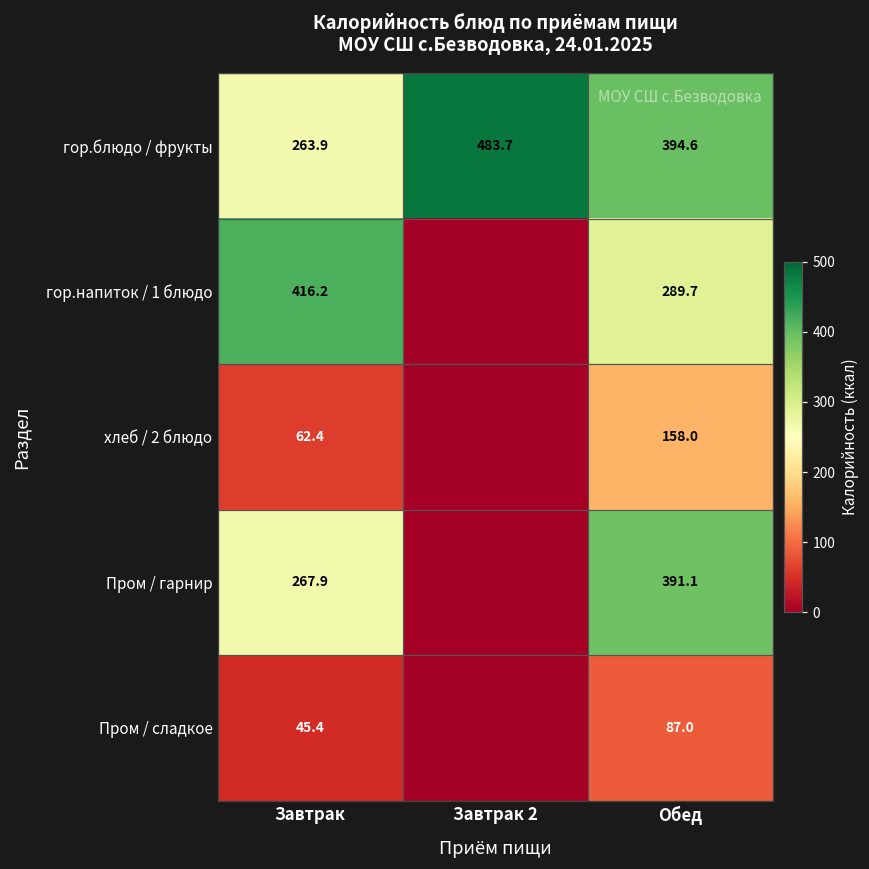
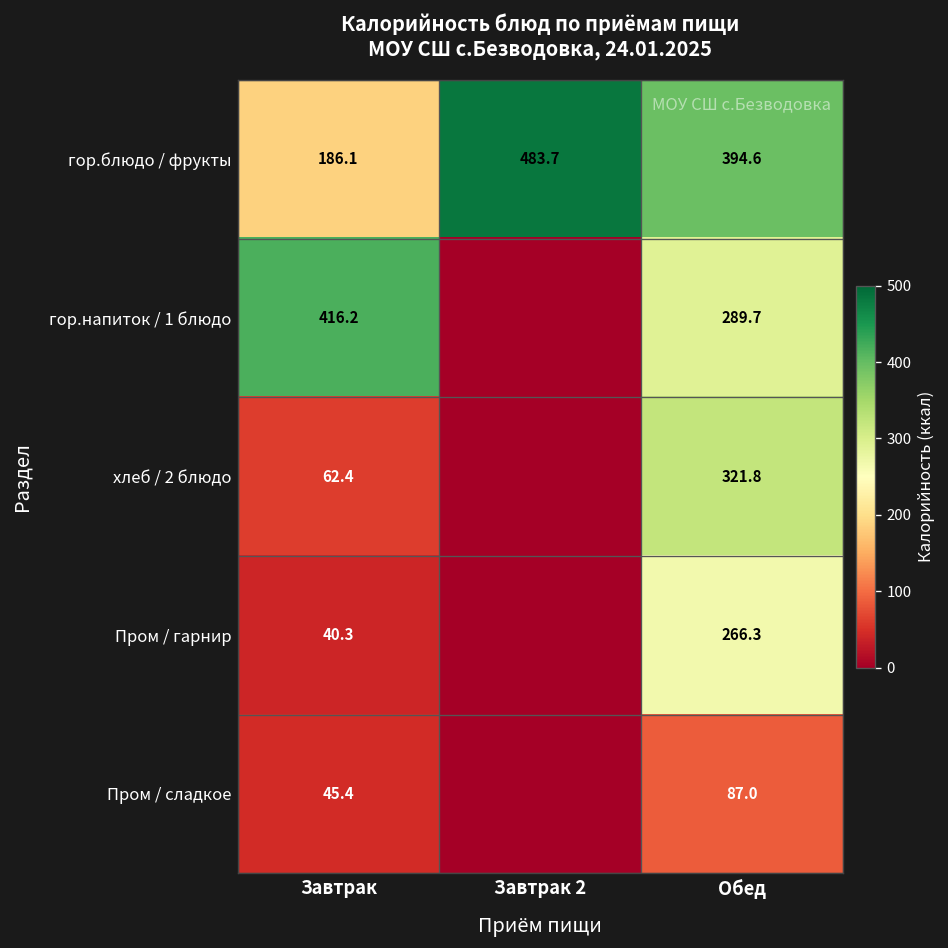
гор.блюдо / фрукты, Завтрак: 263.9 -> 186.1
хлеб / 2 блюдо, Обед: 158.0 -> 321.8
Пром / гарнир, Завтрак: 267.9 -> 40.3
Пром / гарнир, Обед: 391.1 -> 266.3
